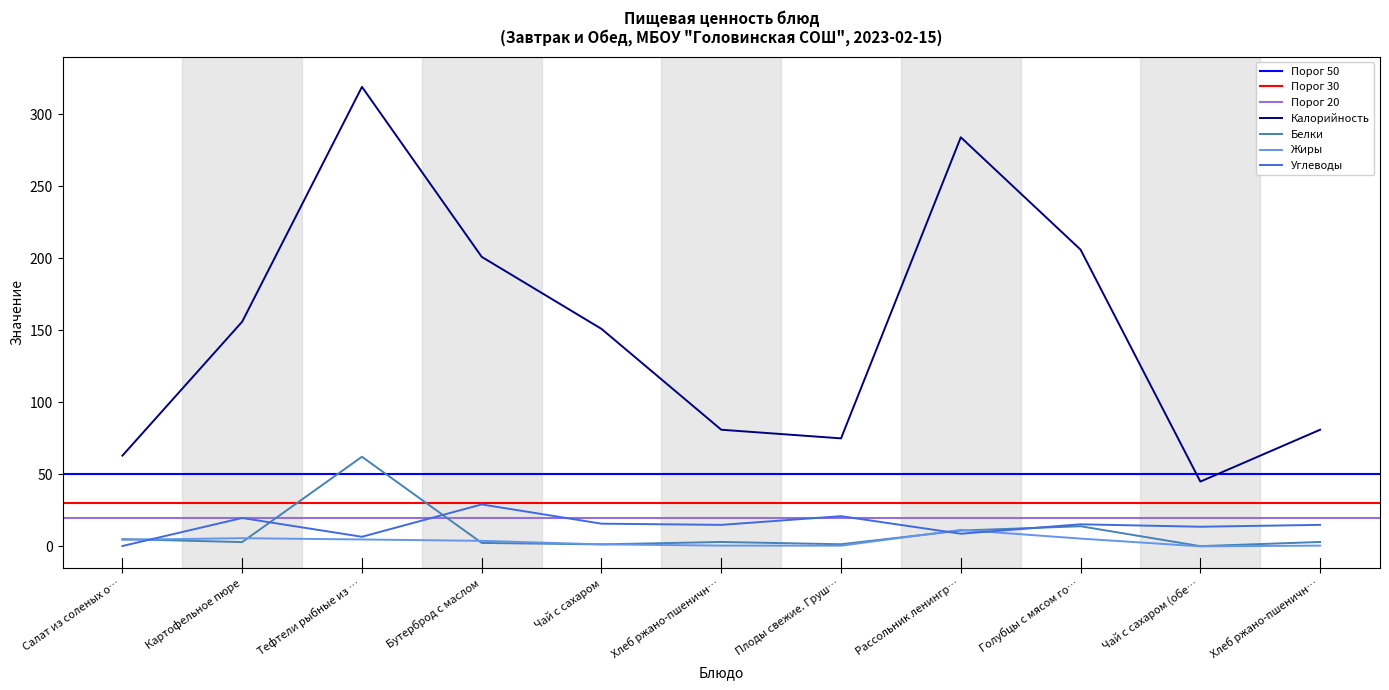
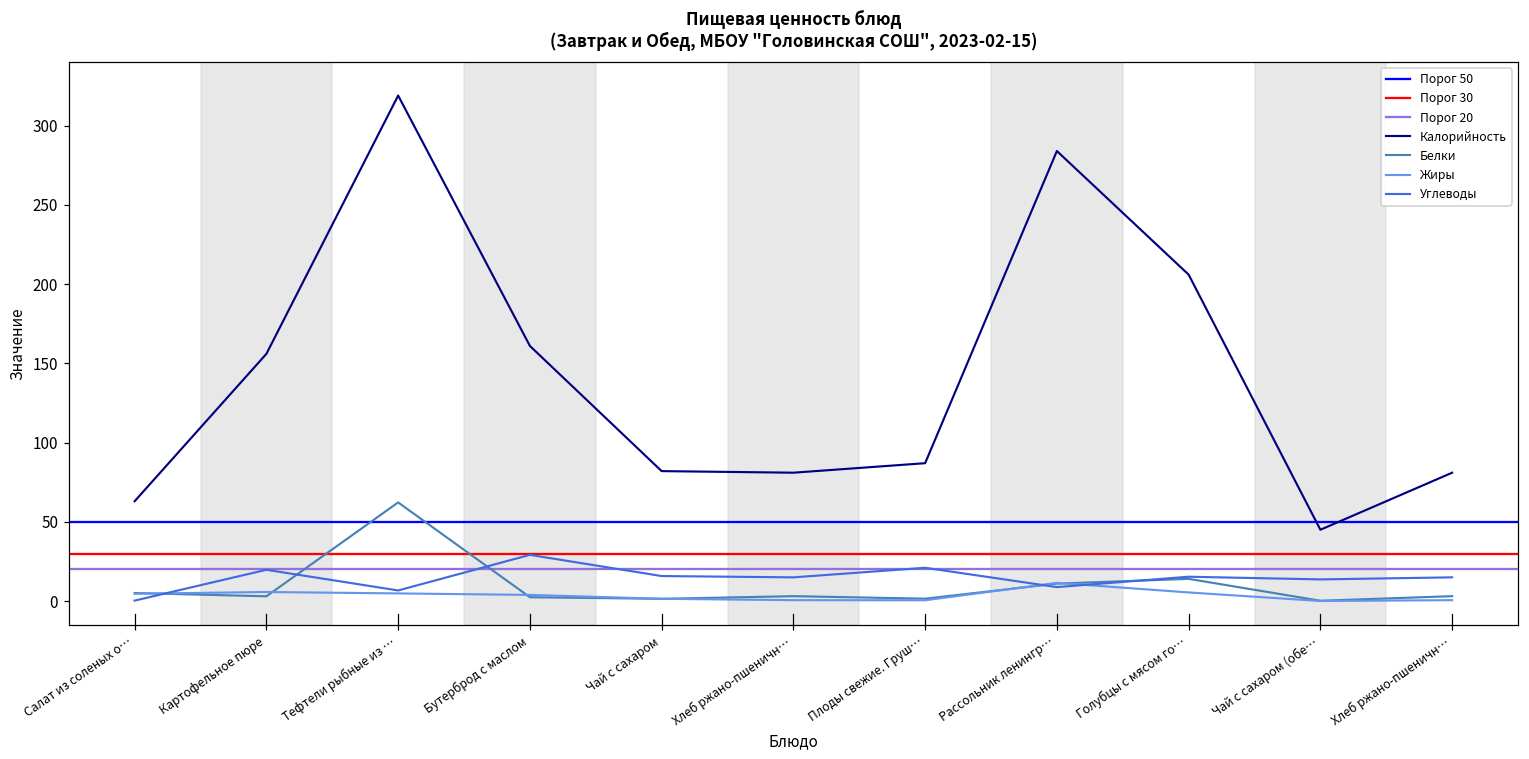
Калорийность, Бутерброд с маслом: 201 -> 161
Калорийность, Чай с сахаром: 151 -> 82
Калорийность, Плоды свежие. Груш…: 75 -> 87
